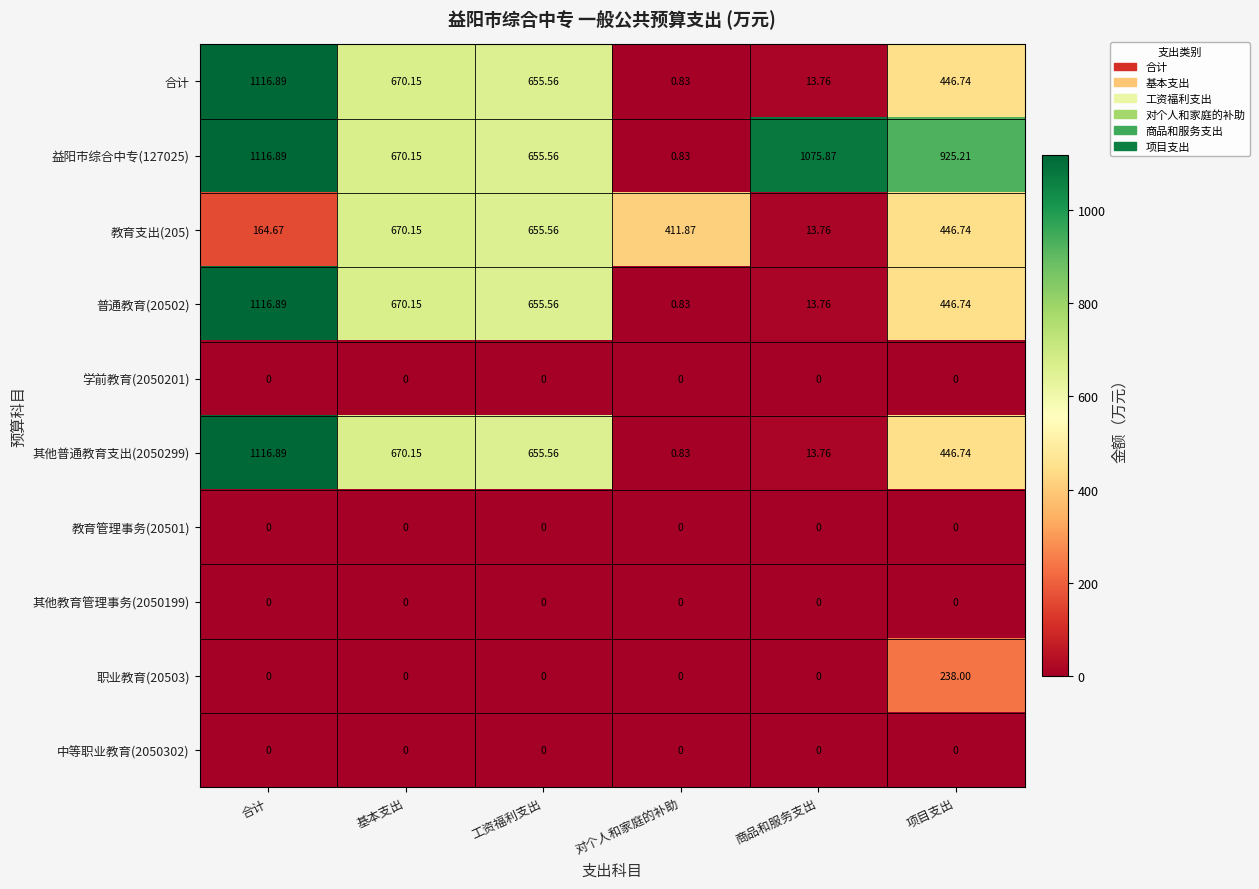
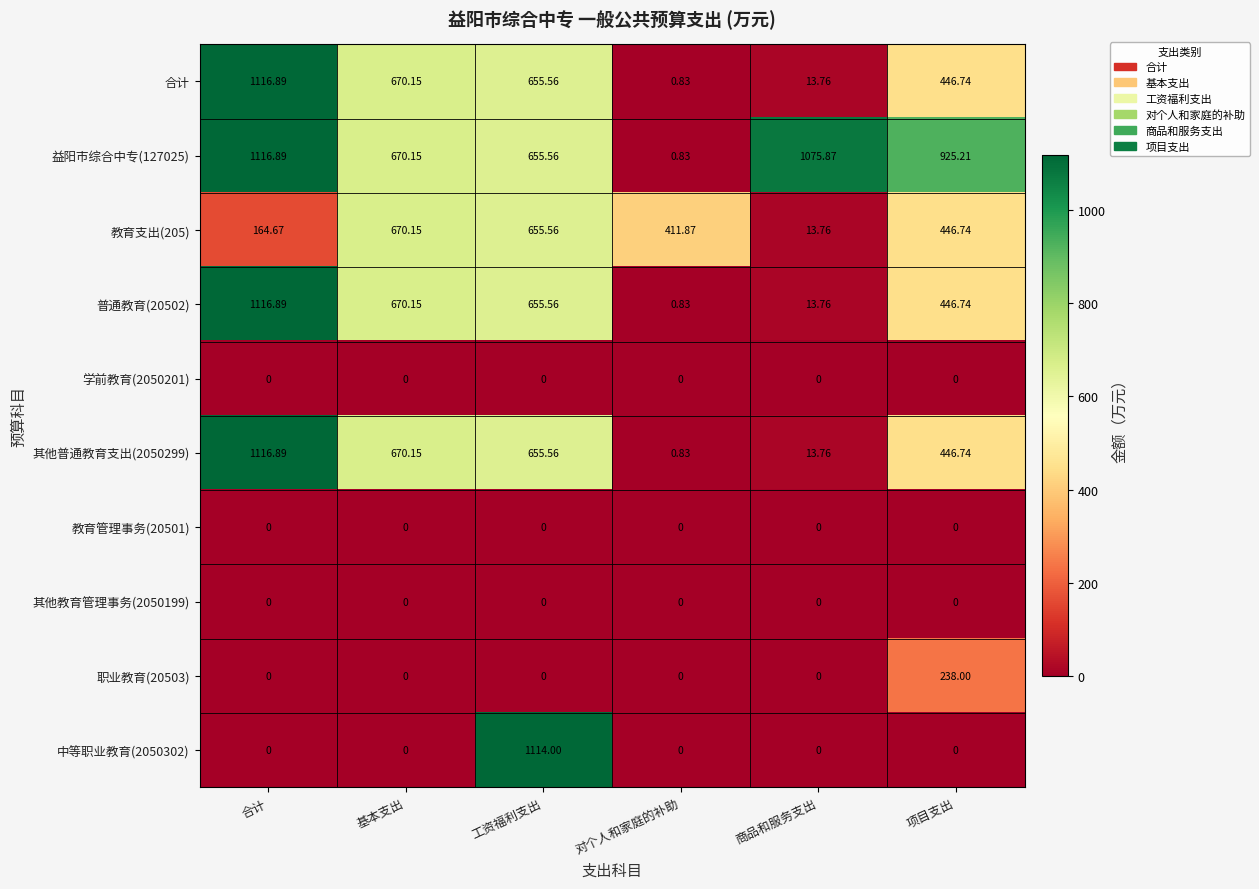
中等职业教育(2050302), 工资福利支出: 0 -> 1114.00
